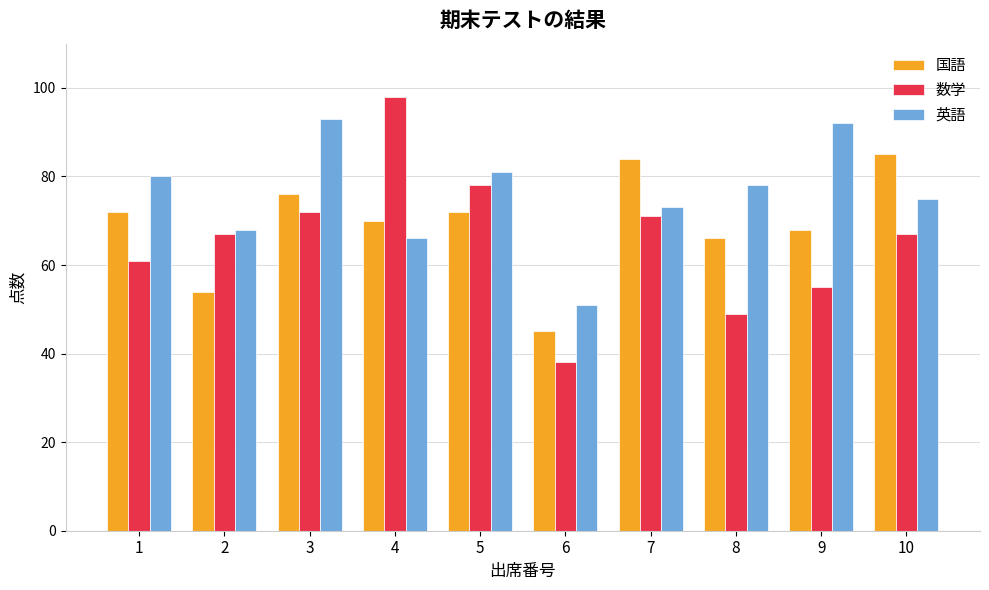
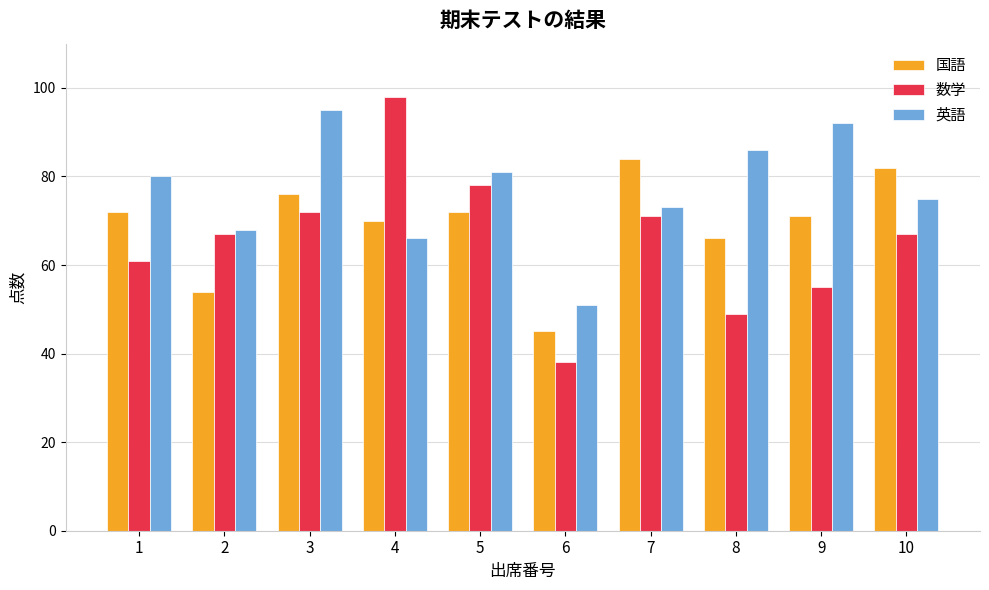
英語, 3: 93 -> 95
英語, 8: 78 -> 86
国語, 9: 68 -> 71
国語, 10: 85 -> 82
